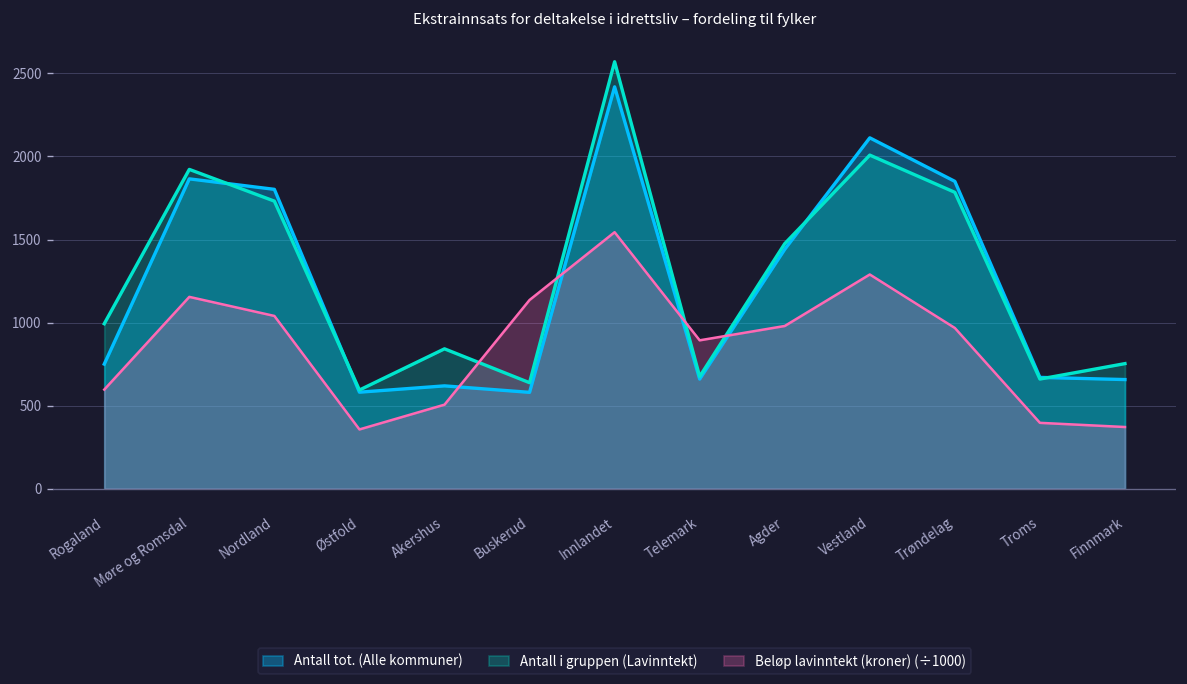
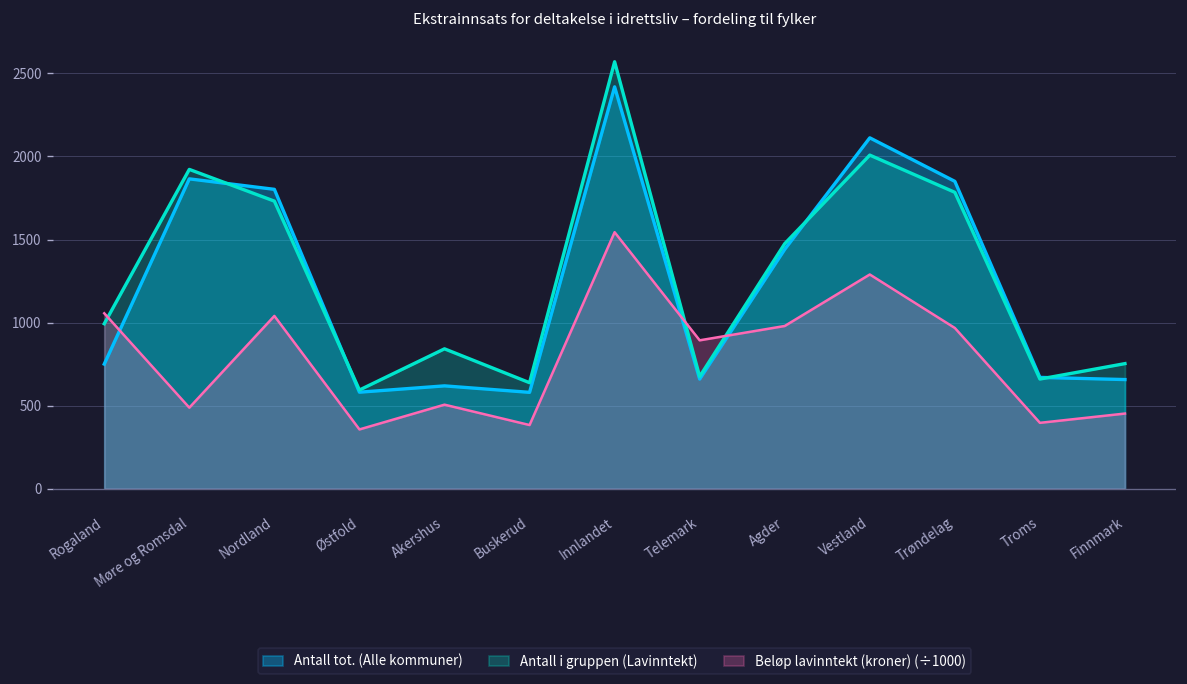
Beløp lavinntekt (kroner) (÷1000), Rogaland: 600 -> 1060
Beløp lavinntekt (kroner) (÷1000), Møre og Romsdal: 1150 -> 490
Beløp lavinntekt (kroner) (÷1000), Buskerud: 1140 -> 380
Beløp lavinntekt (kroner) (÷1000), Finnmark: 370 -> 450
